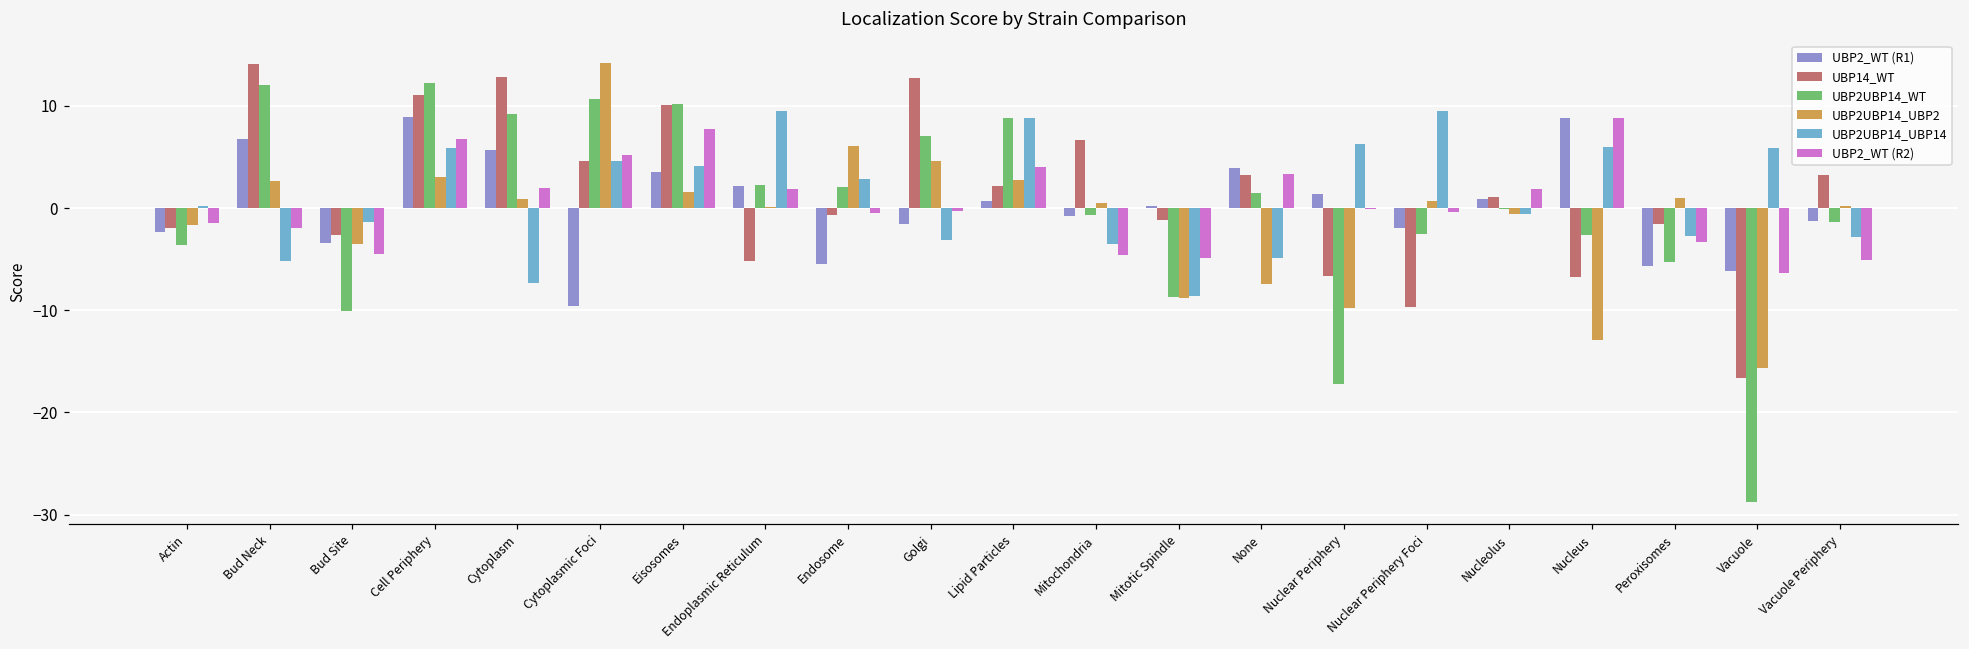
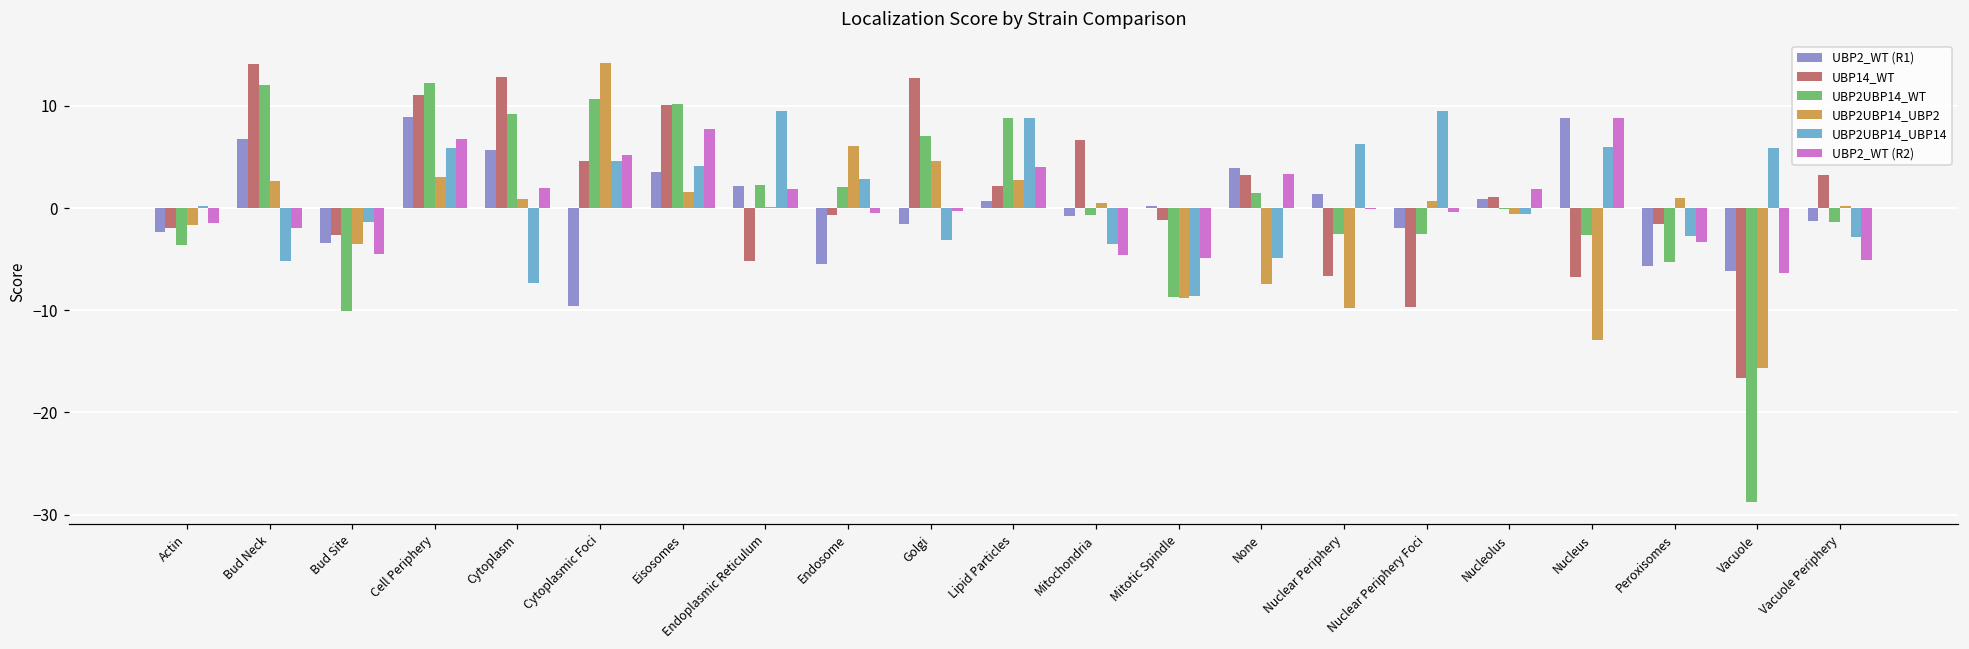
UBP2UBP14_WT, Nuclear Periphery: -17 -> -3
